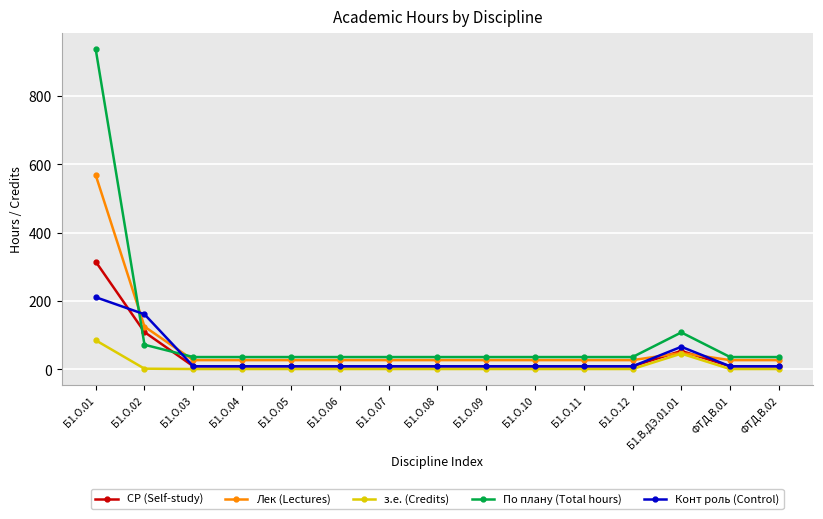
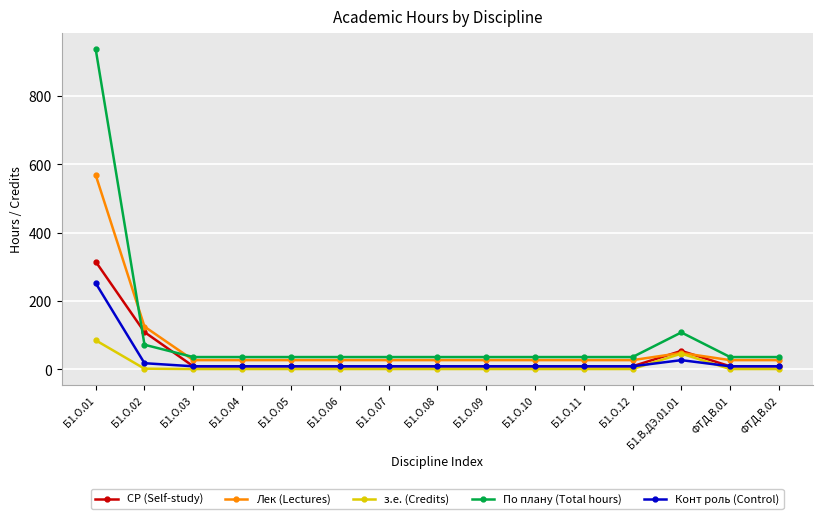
Конт роль (Control), Б1.О.01: 210 -> 250
Конт роль (Control), Б1.О.02: 160 -> 20
Конт роль (Control), Б1.В.ДЭ.01.01: 70 -> 30
